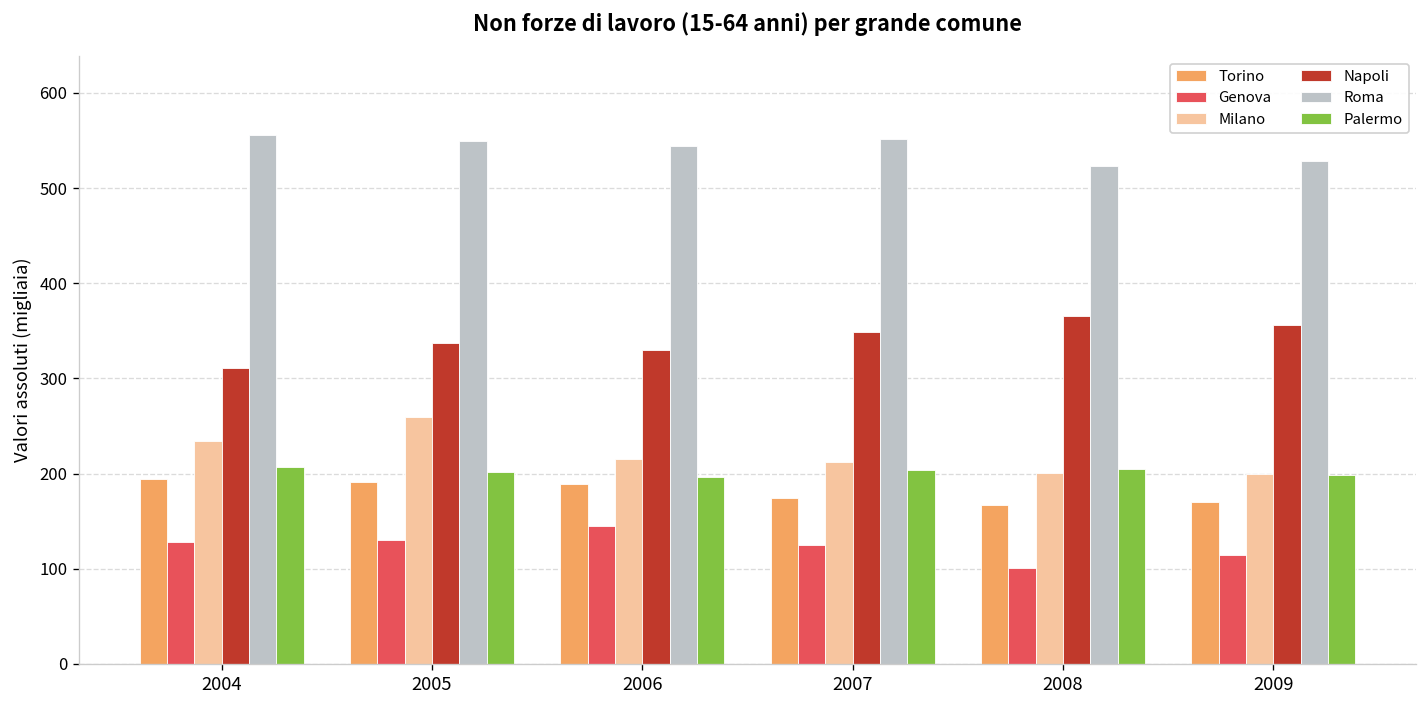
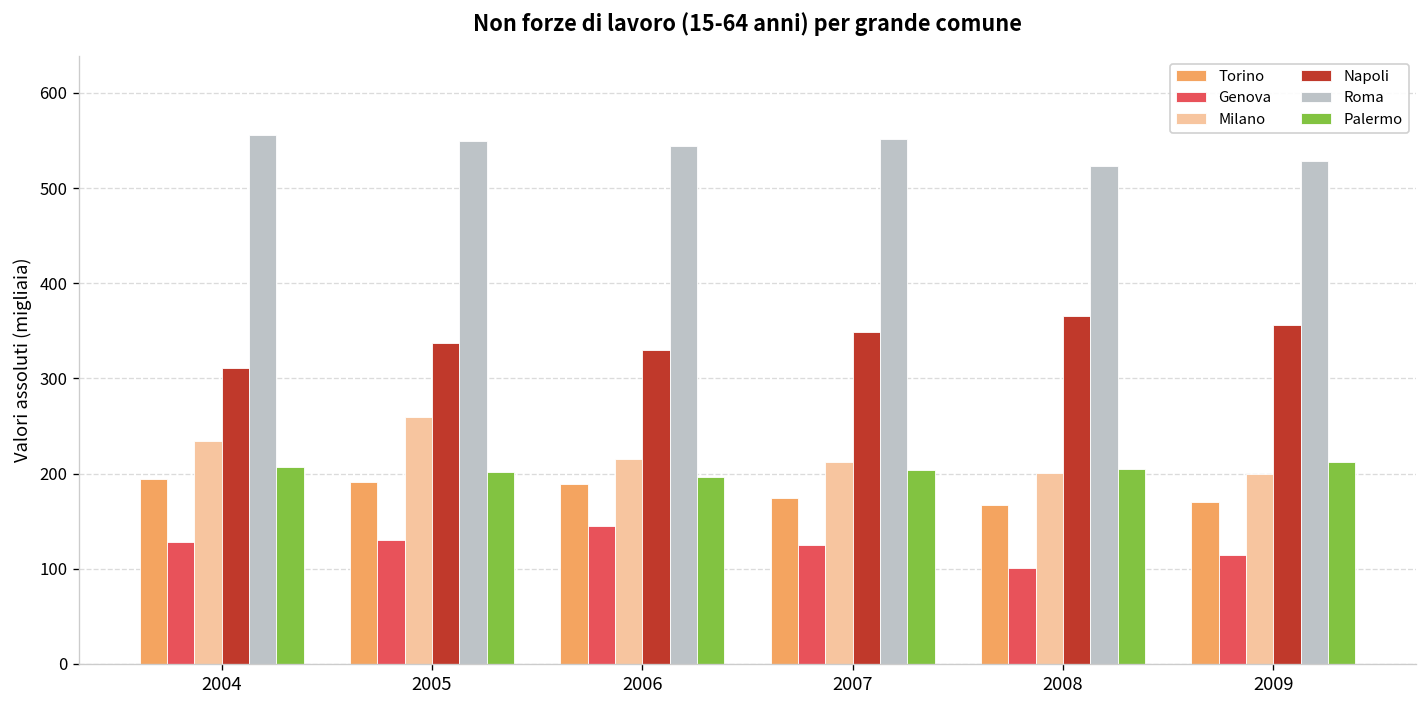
Palermo, 2009: 200 -> 210
